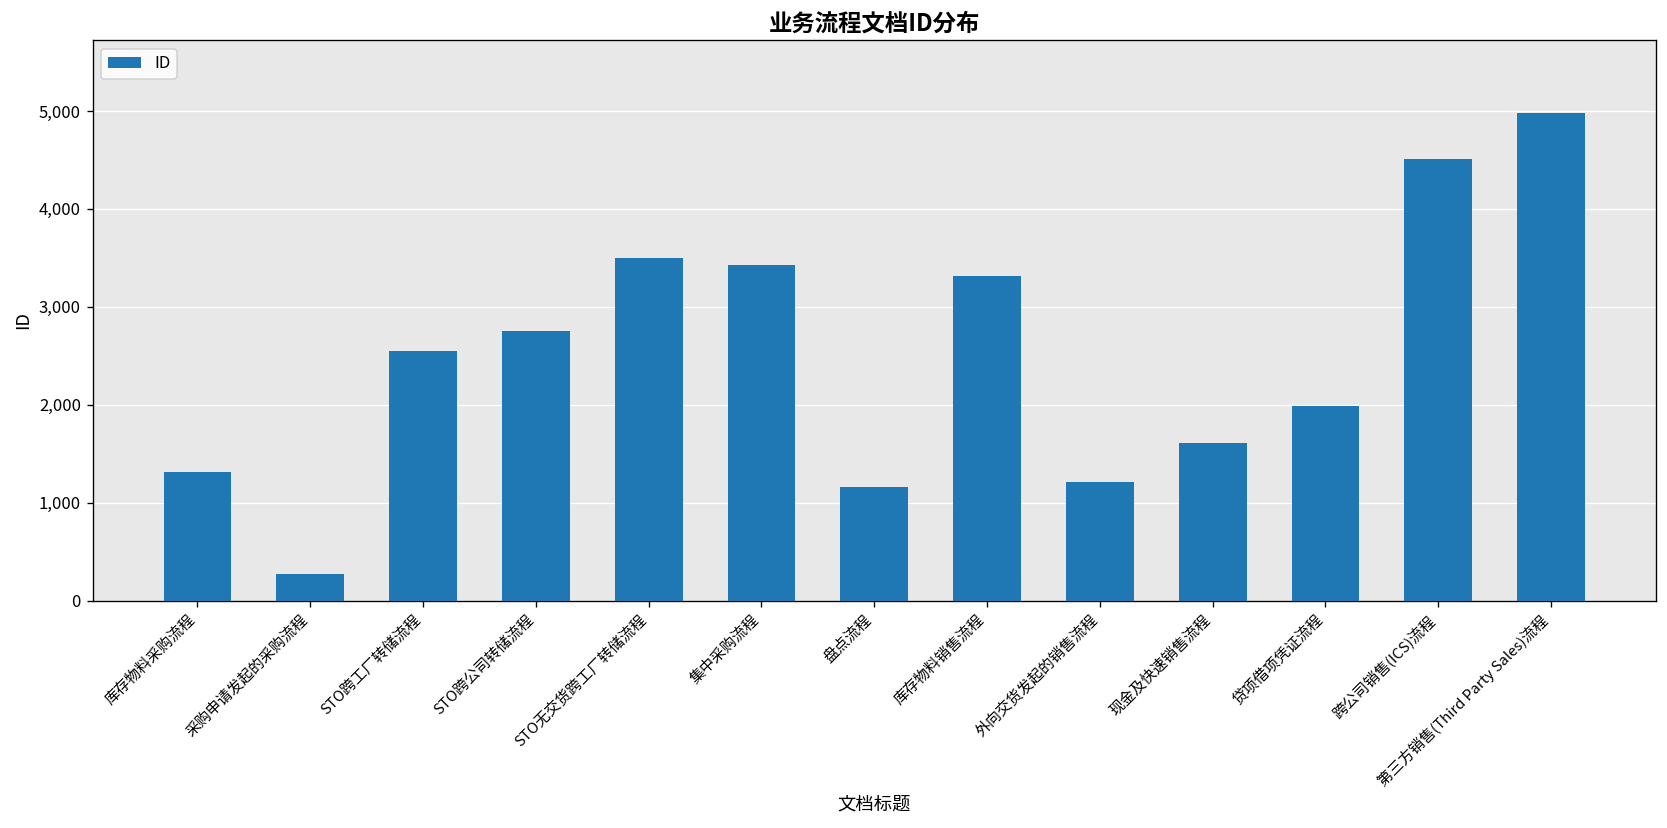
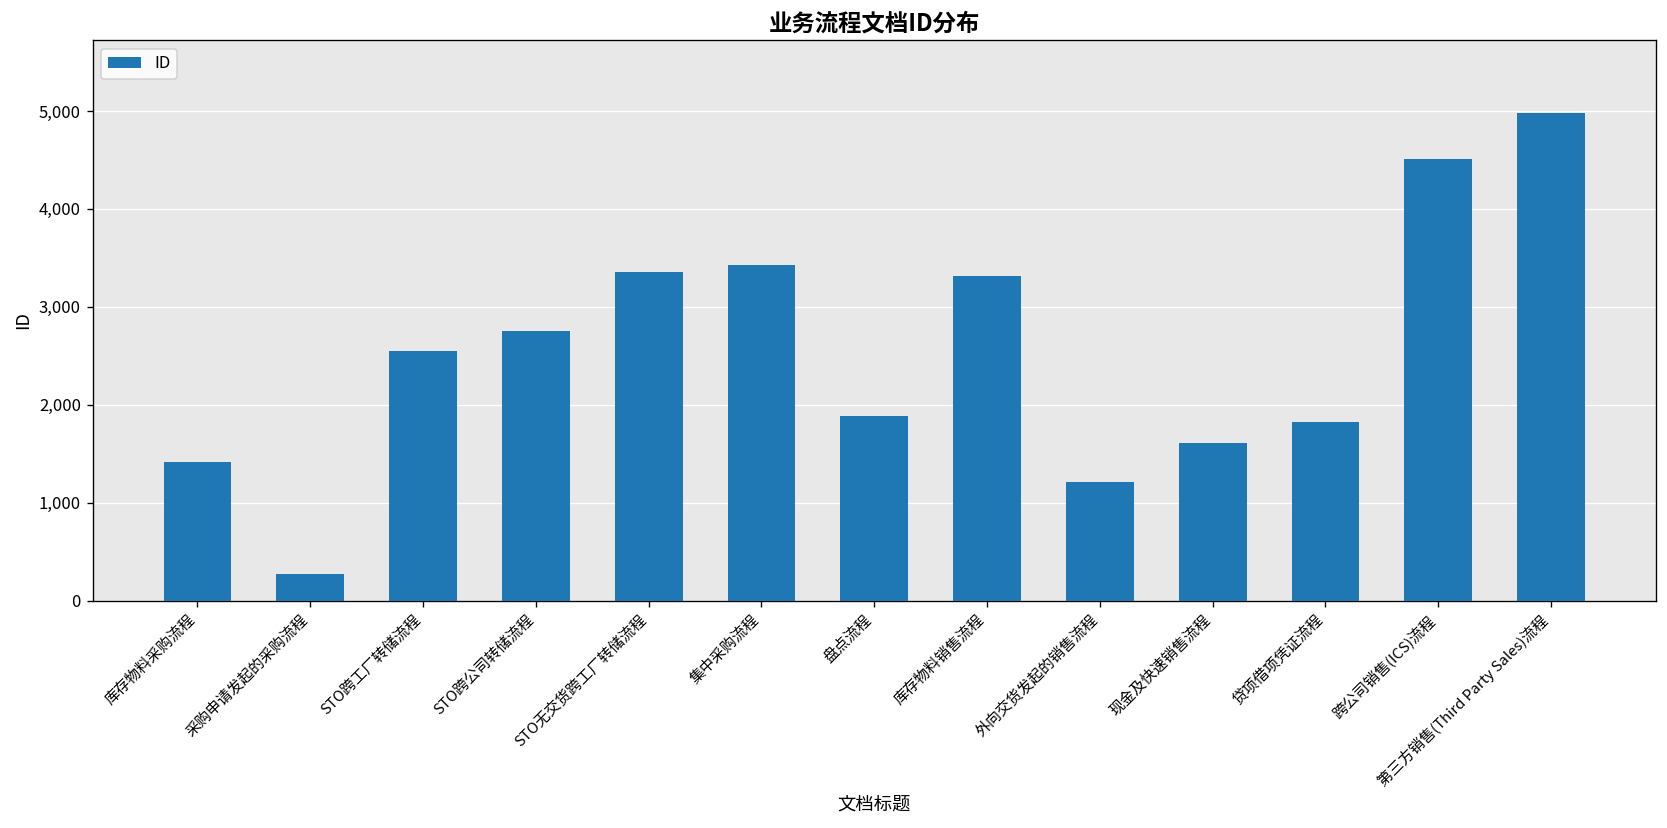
库存物料采购流程: 1,300 -> 1,400
STO无交货跨工厂转储流程: 3,500 -> 3,400
盘点流程: 1,200 -> 1,900
贷项借项凭证流程: 2,000 -> 1,800
